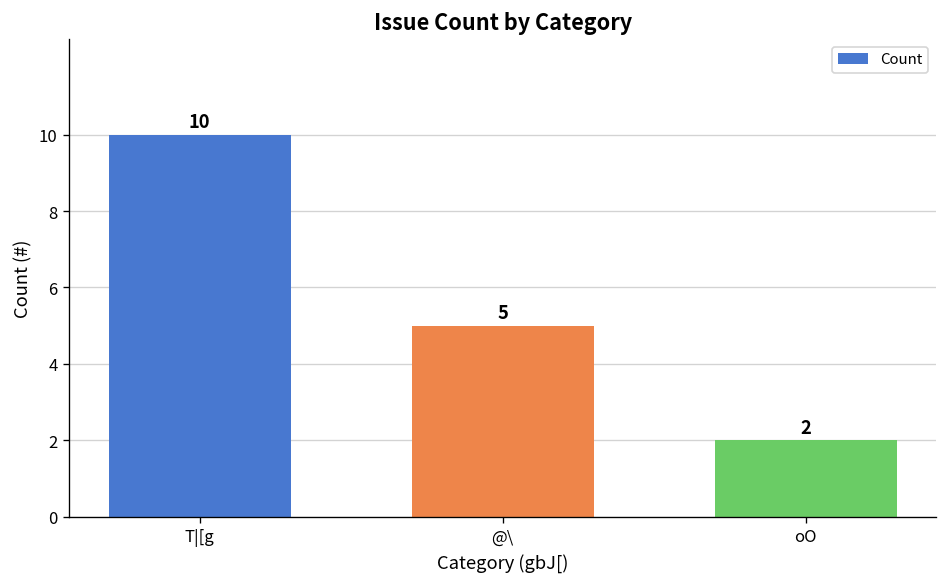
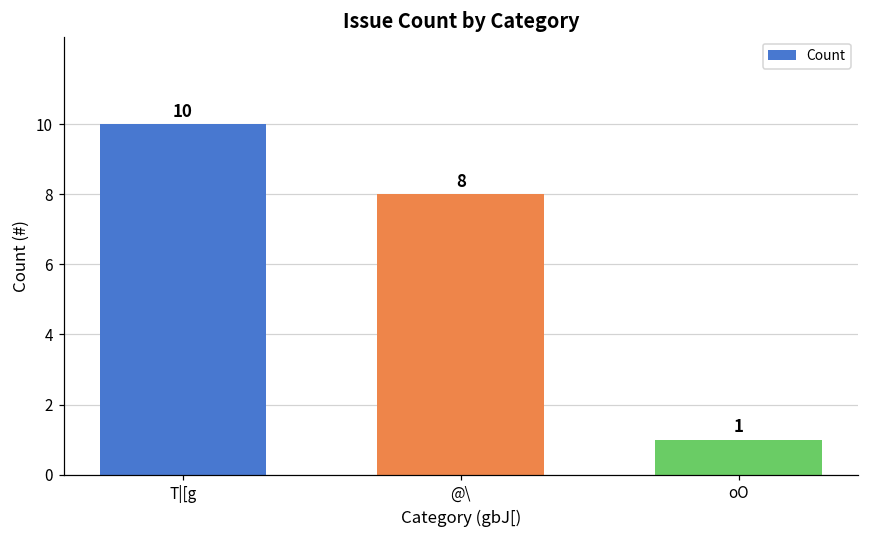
@\: 5 -> 8
oO: 2 -> 1
